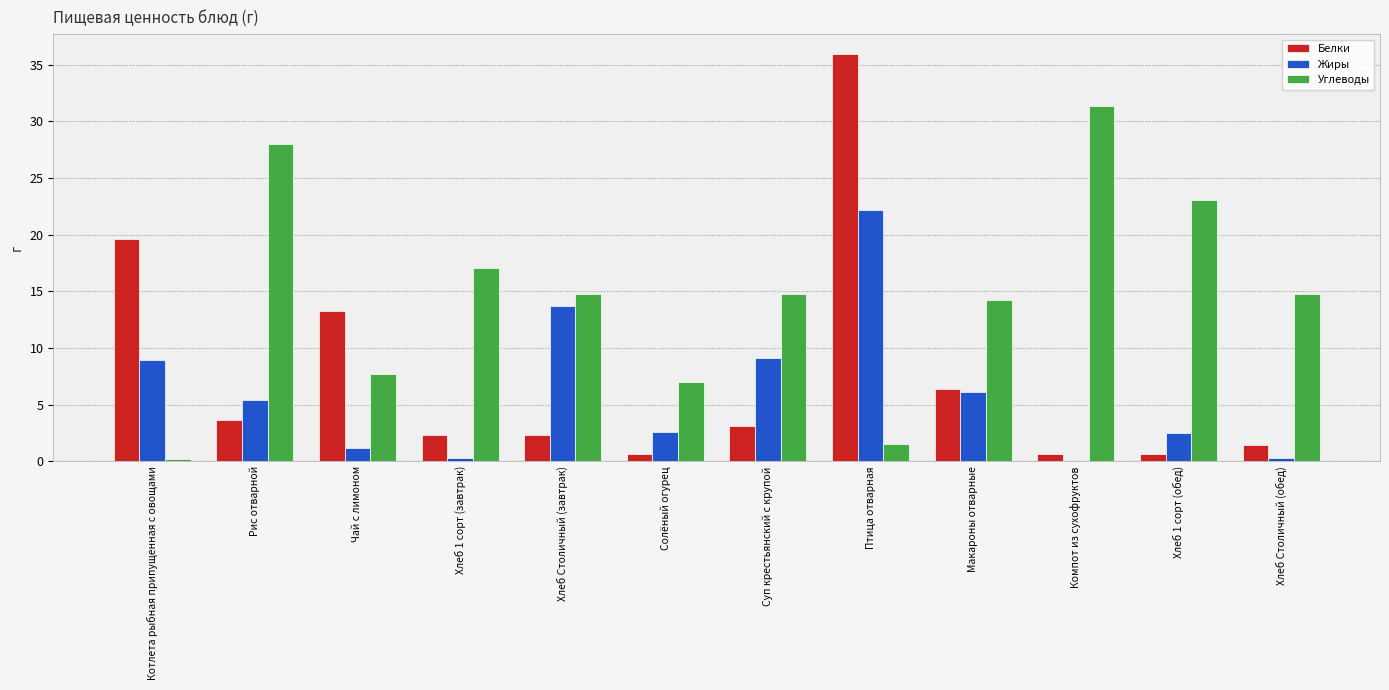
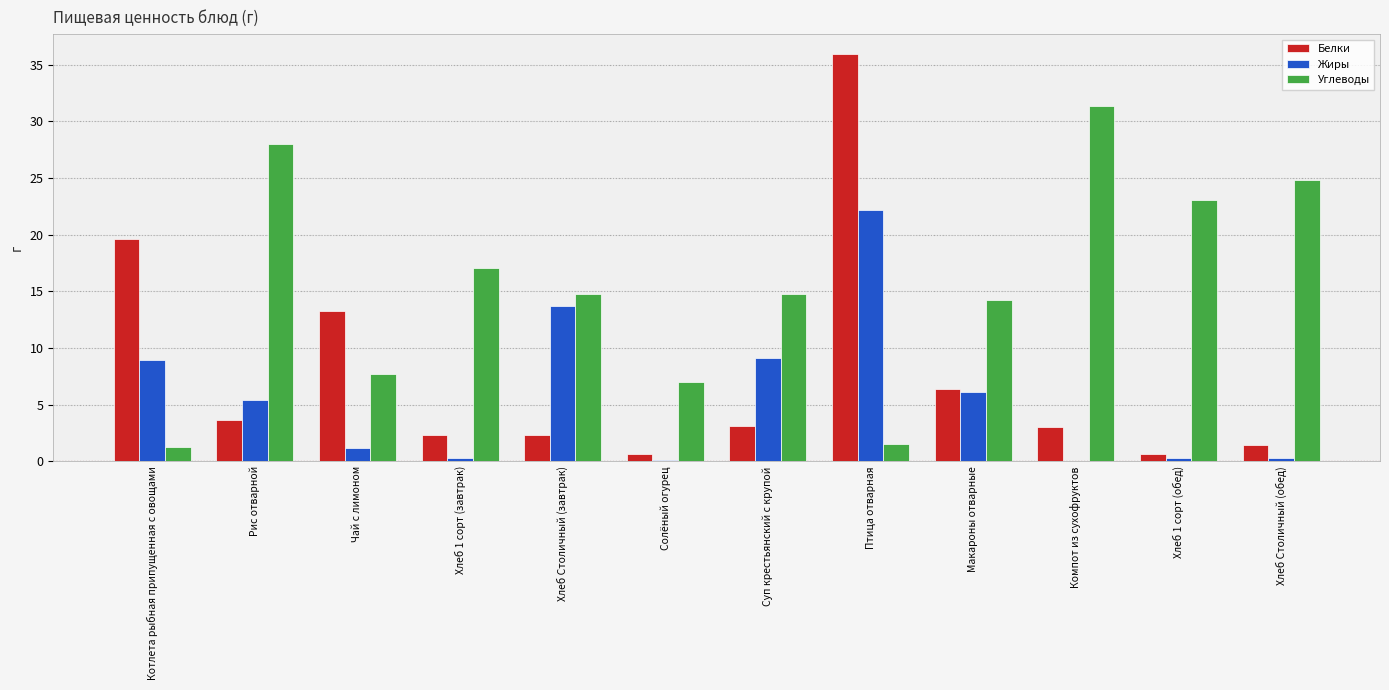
Углеводы, Котлета рыбная припущенная с овощами: 0.2 -> 1.3
Жиры, Солёный огурец: 2.6 -> 0.1
Белки, Компот из сухофруктов: 0.6 -> 3.0
Жиры, Хлеб 1 сорт (обед): 2.5 -> 0.3
Углеводы, Хлеб Столичный (обед): 14.8 -> 24.8
